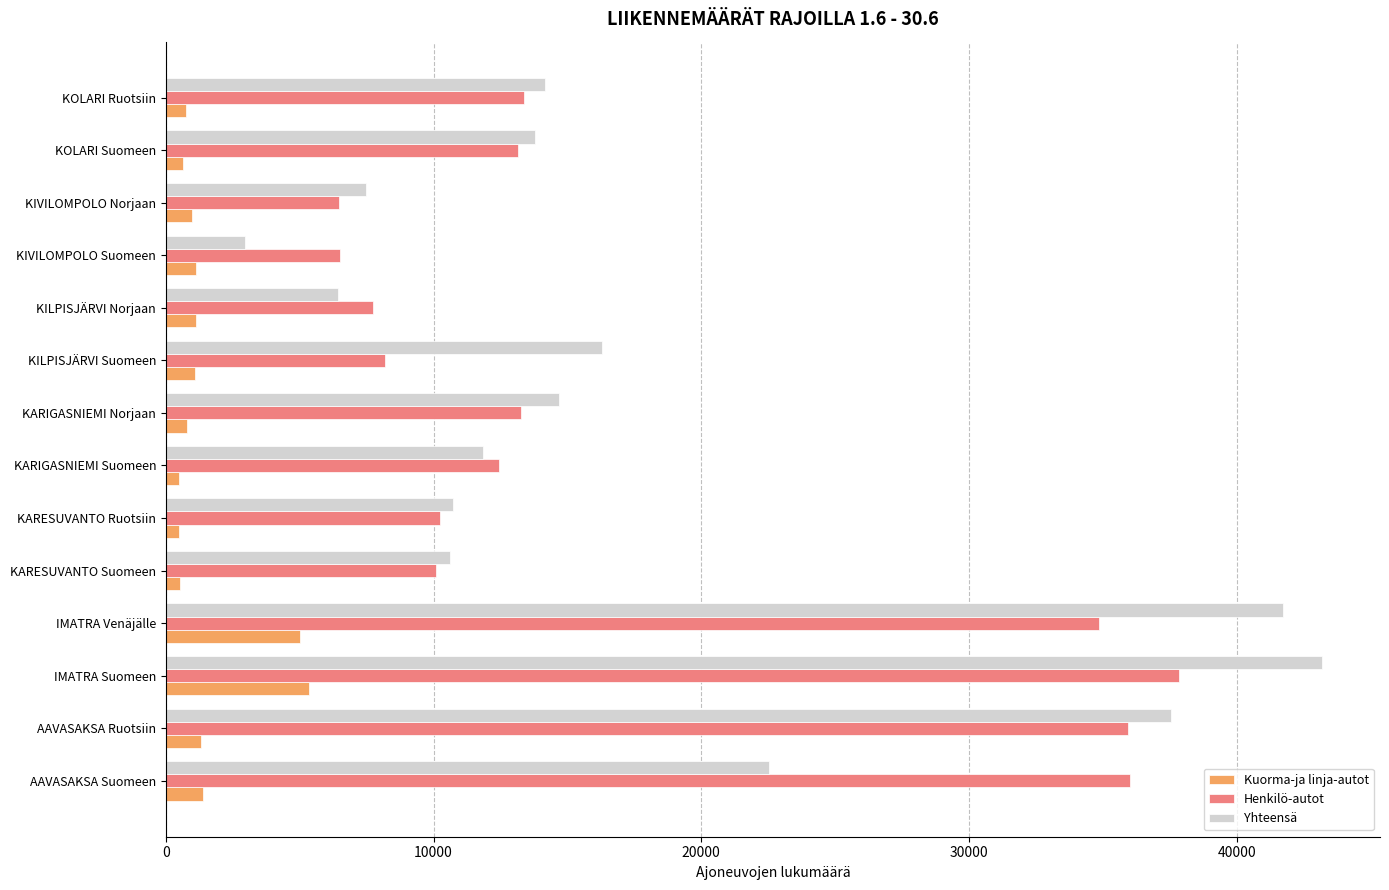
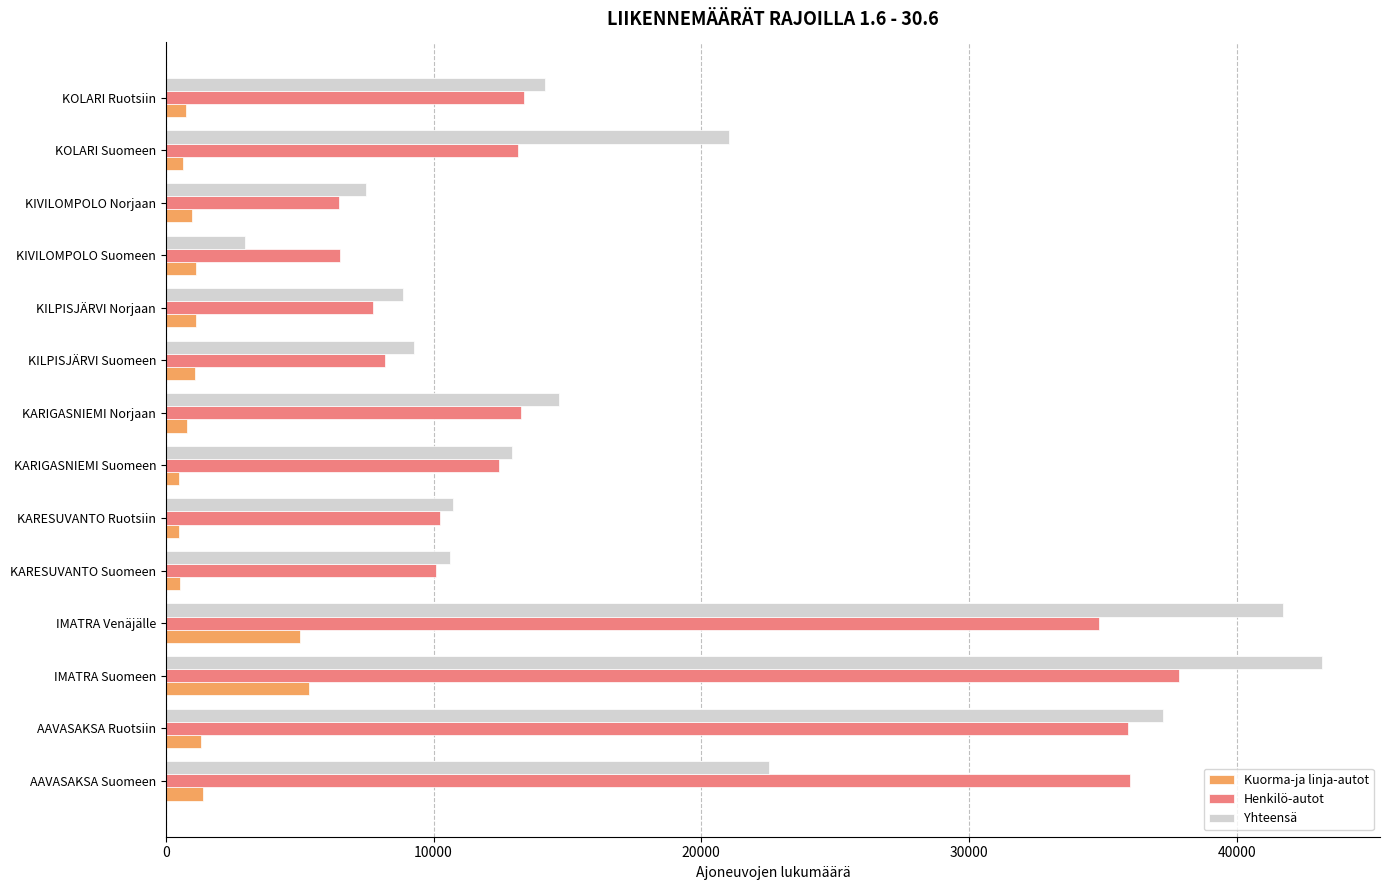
Yhteensä, KOLARI Suomeen: 13800 -> 21000
Yhteensä, KILPISJÄRVI Norjaan: 6400 -> 8900
Yhteensä, KILPISJÄRVI Suomeen: 16300 -> 9300
Yhteensä, KARIGASNIEMI Suomeen: 11800 -> 12900
Yhteensä, AAVASAKSA Ruotsiin: 37500 -> 37200
